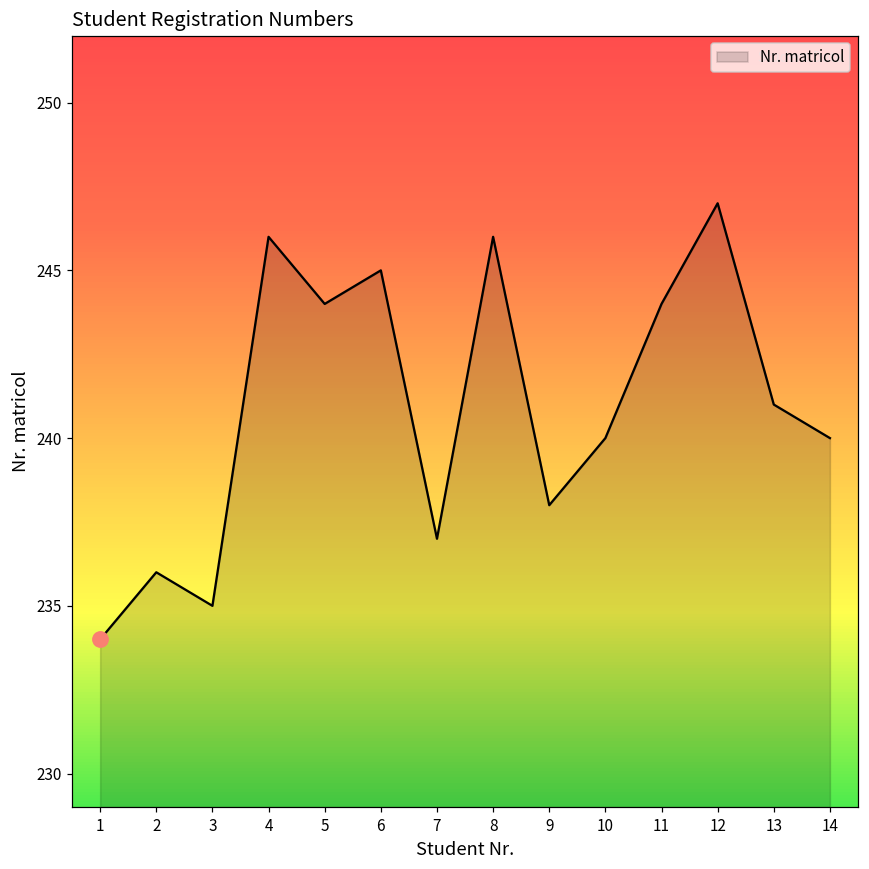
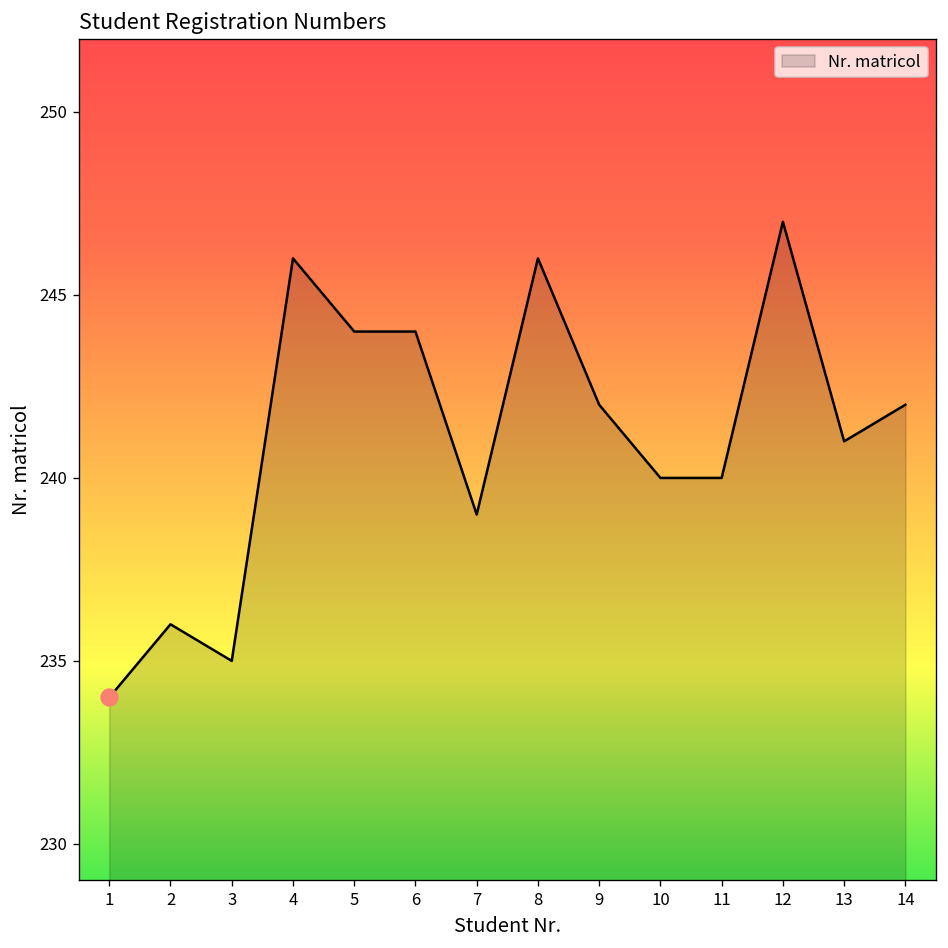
Nr. matricol, 6: 245 -> 244
Nr. matricol, 7: 237 -> 239
Nr. matricol, 9: 238 -> 242
Nr. matricol, 11: 244 -> 240
Nr. matricol, 14: 240 -> 242
